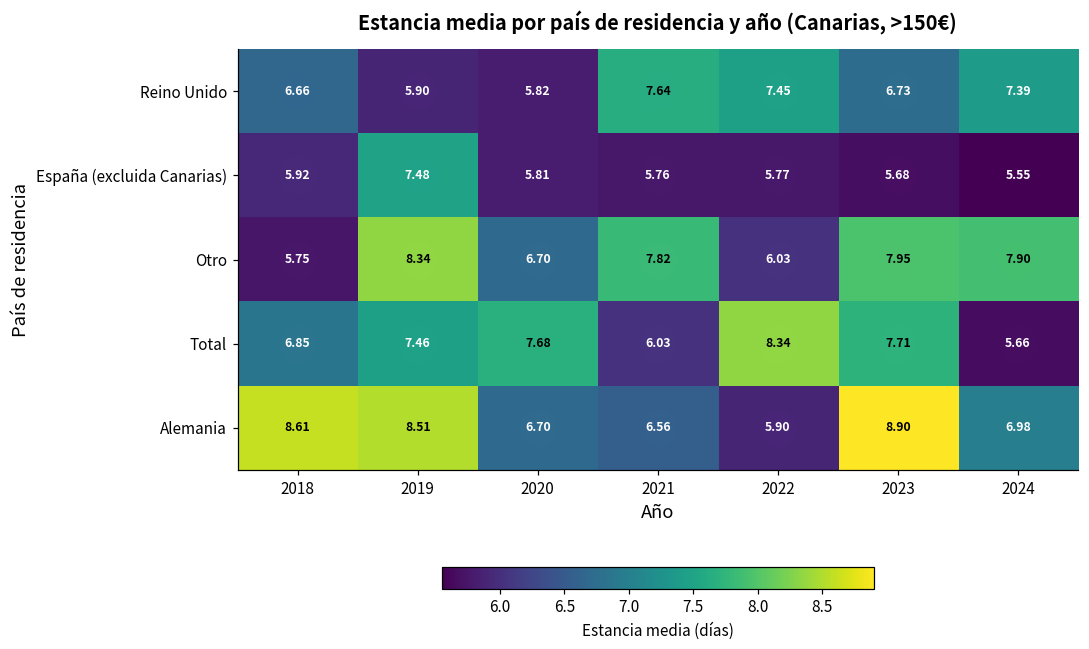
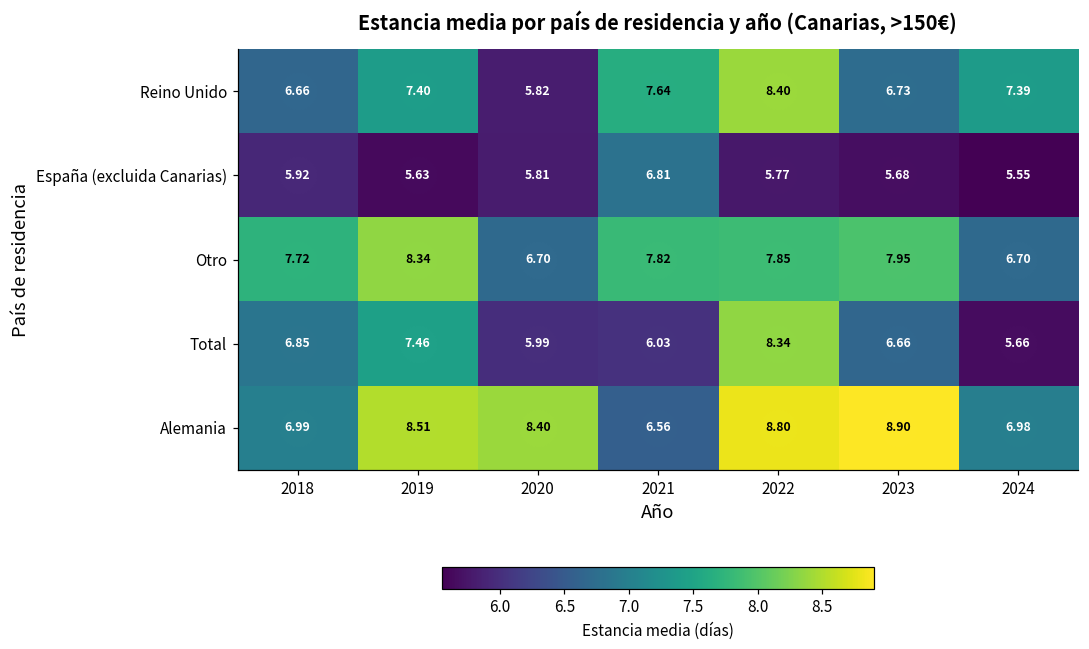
Reino Unido, 2019: 5.90 -> 7.40
Reino Unido, 2022: 7.45 -> 8.40
España (excluida Canarias), 2019: 7.48 -> 5.63
España (excluida Canarias), 2021: 5.76 -> 6.81
Otro, 2018: 5.75 -> 7.72
Otro, 2022: 6.03 -> 7.85
Otro, 2024: 7.90 -> 6.70
Total, 2020: 7.68 -> 5.99
Total, 2023: 7.71 -> 6.66
Alemania, 2018: 8.61 -> 6.99
Alemania, 2020: 6.70 -> 8.40
Alemania, 2022: 5.90 -> 8.80
